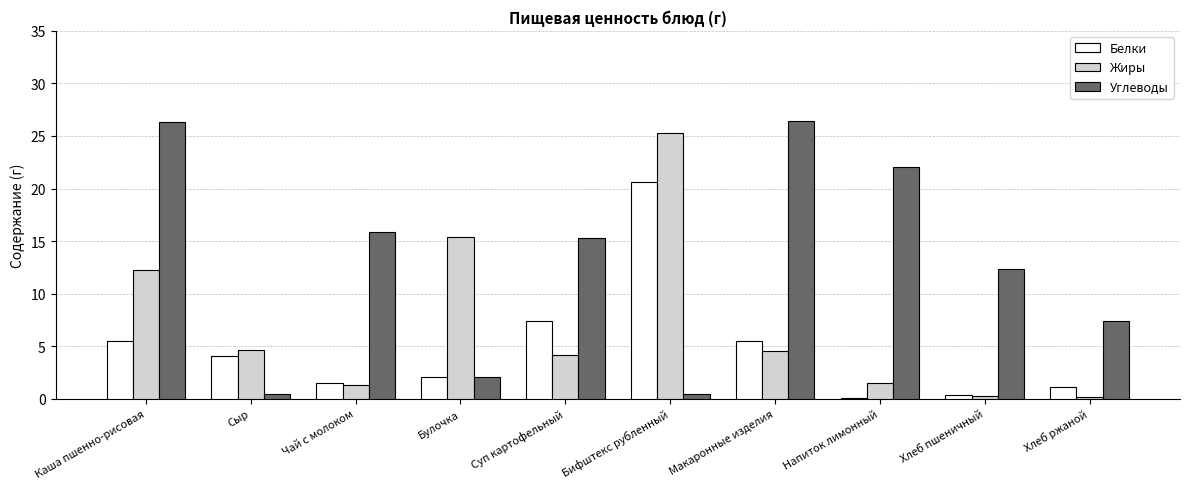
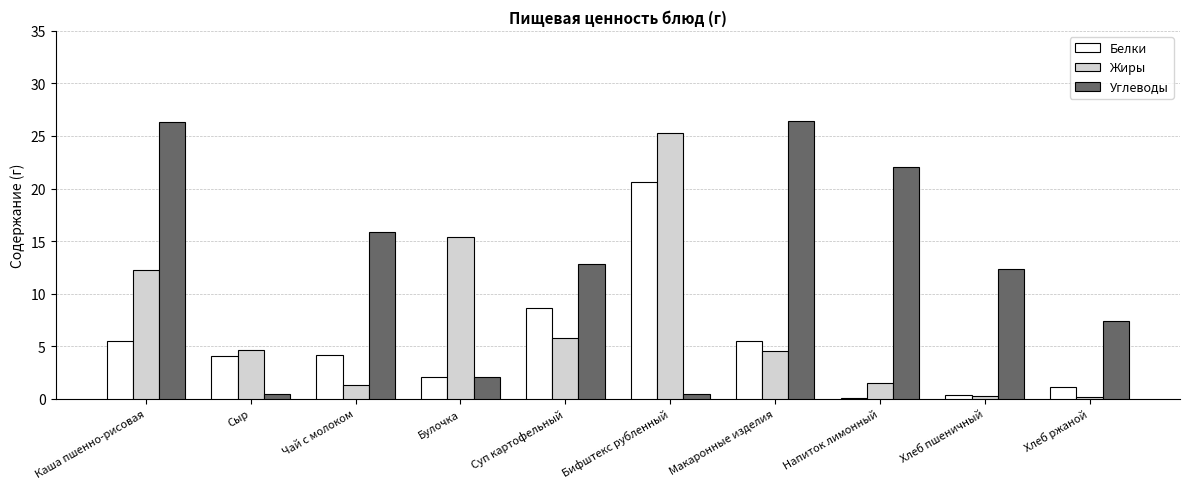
Белки, Чай с молоком: 1.5 -> 4.1
Белки, Суп картофельный: 7.4 -> 8.7
Жиры, Суп картофельный: 4.1 -> 5.8
Углеводы, Суп картофельный: 15.3 -> 12.8
